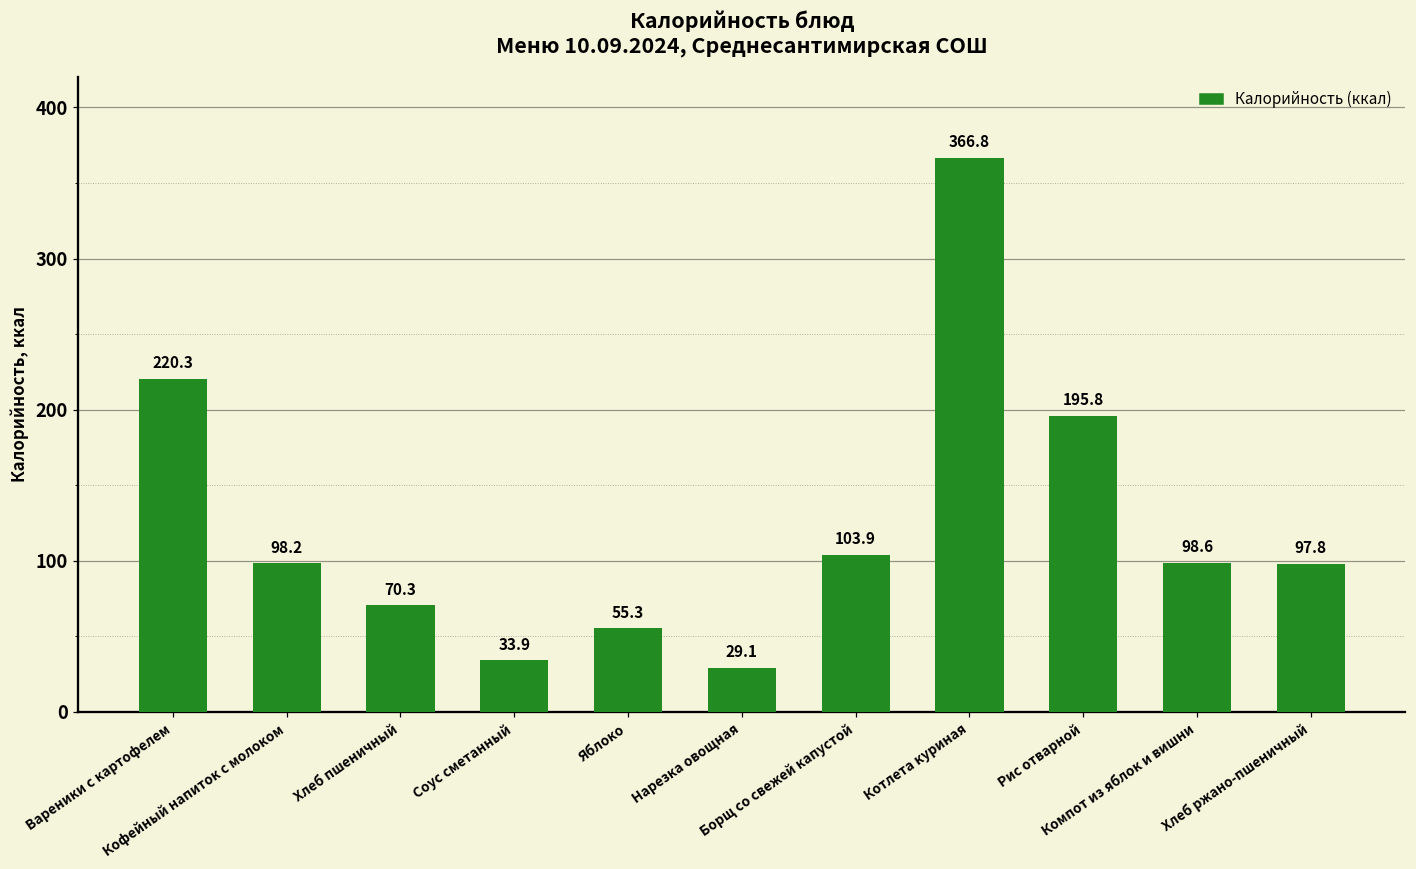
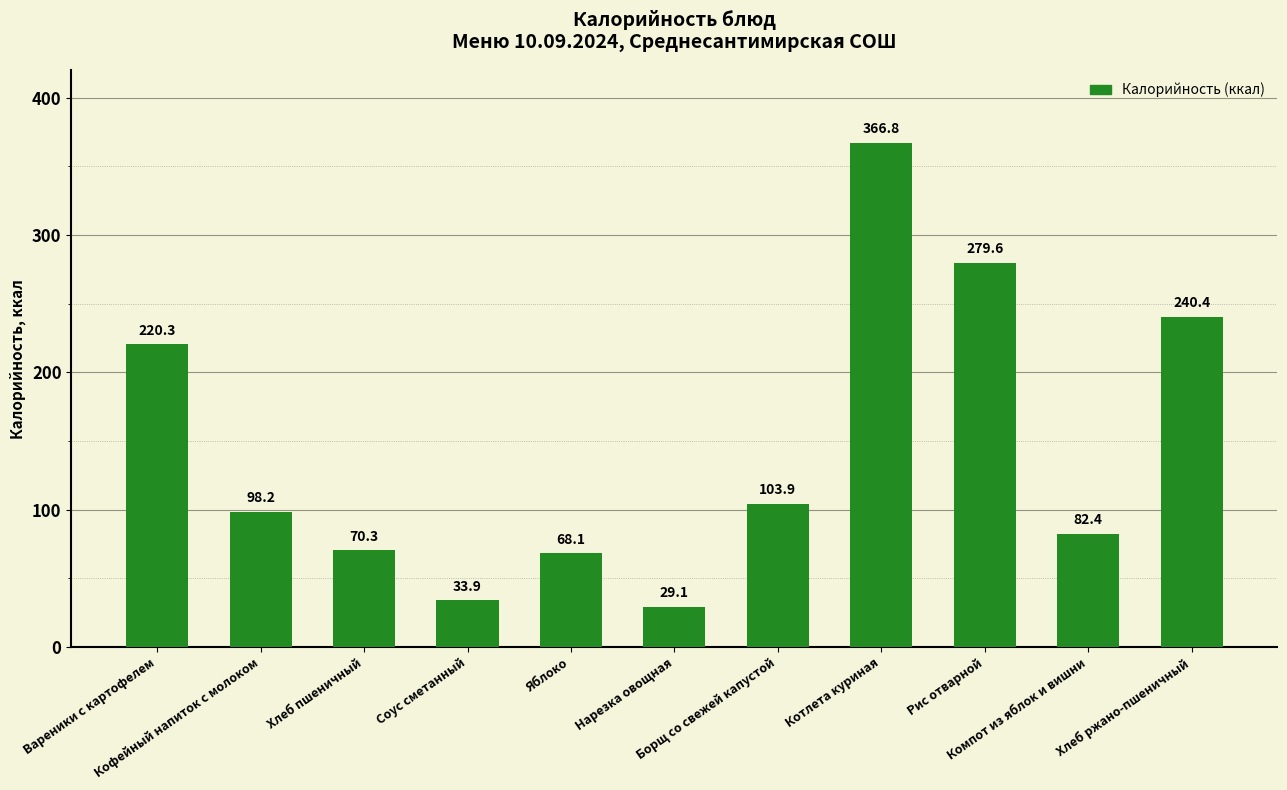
Яблоко: 55.3 -> 68.1
Рис отварной: 195.8 -> 279.6
Компот из яблок и вишни: 98.6 -> 82.4
Хлеб ржано-пшеничный: 97.8 -> 240.4
